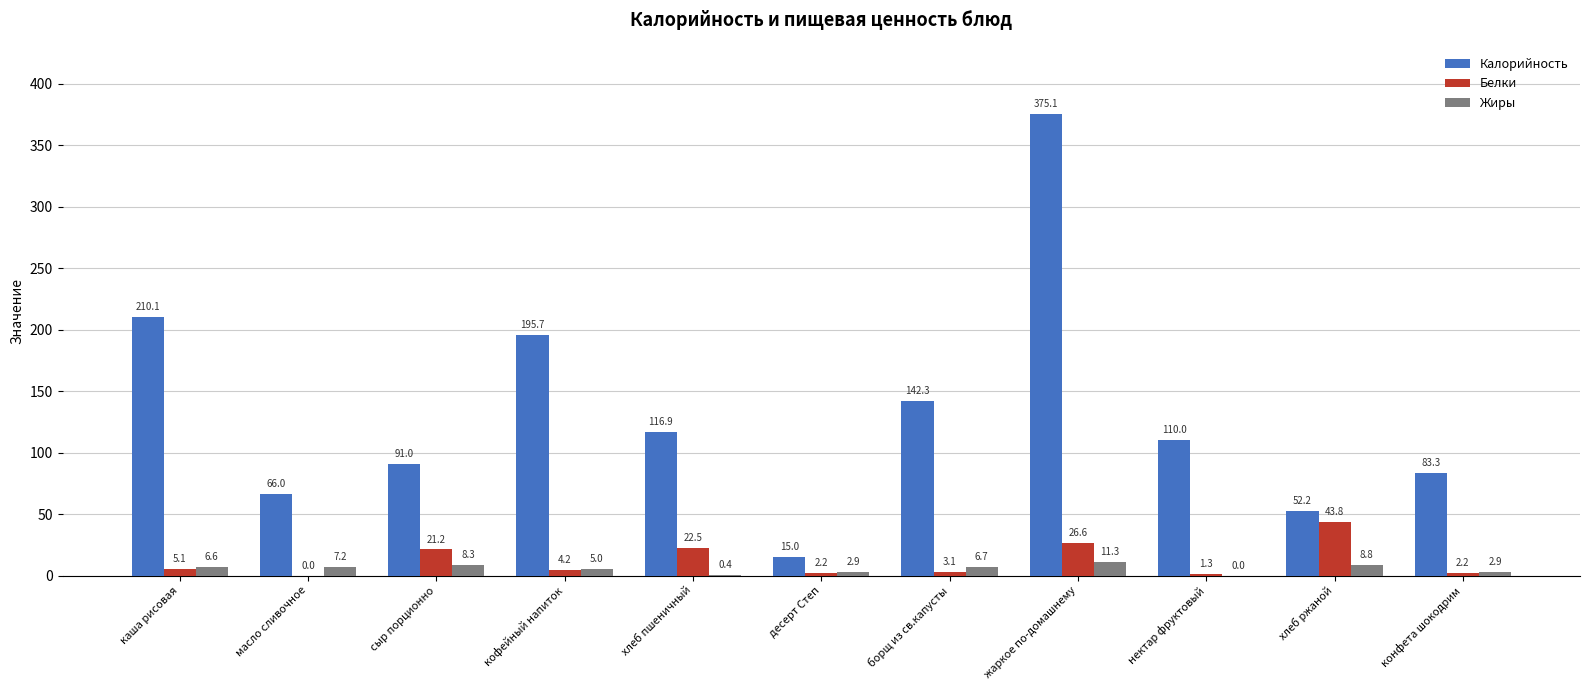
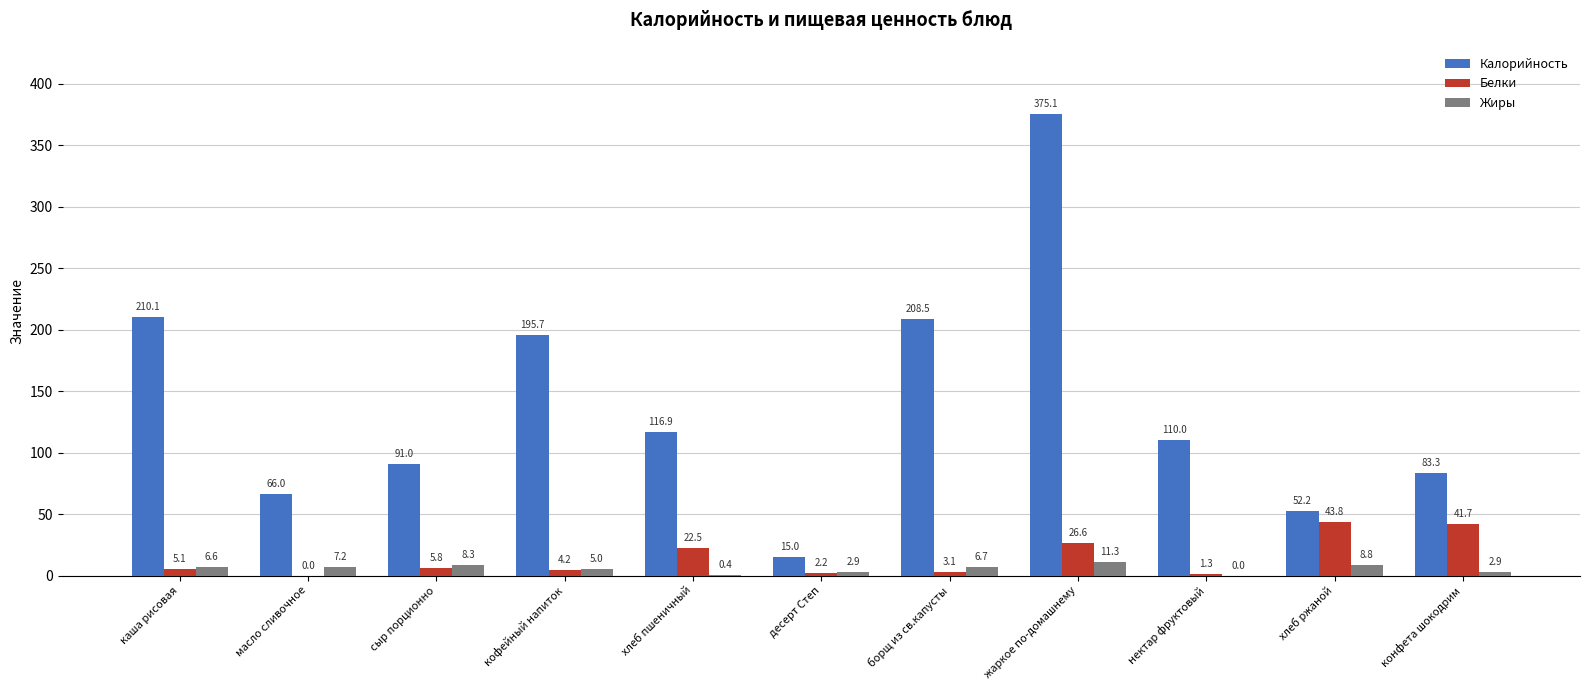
Белки, сыр порционно: 21.2 -> 5.8
Калорийность, борщ из св.капусты: 142.3 -> 208.5
Белки, конфета шокодрим: 2.2 -> 41.7
